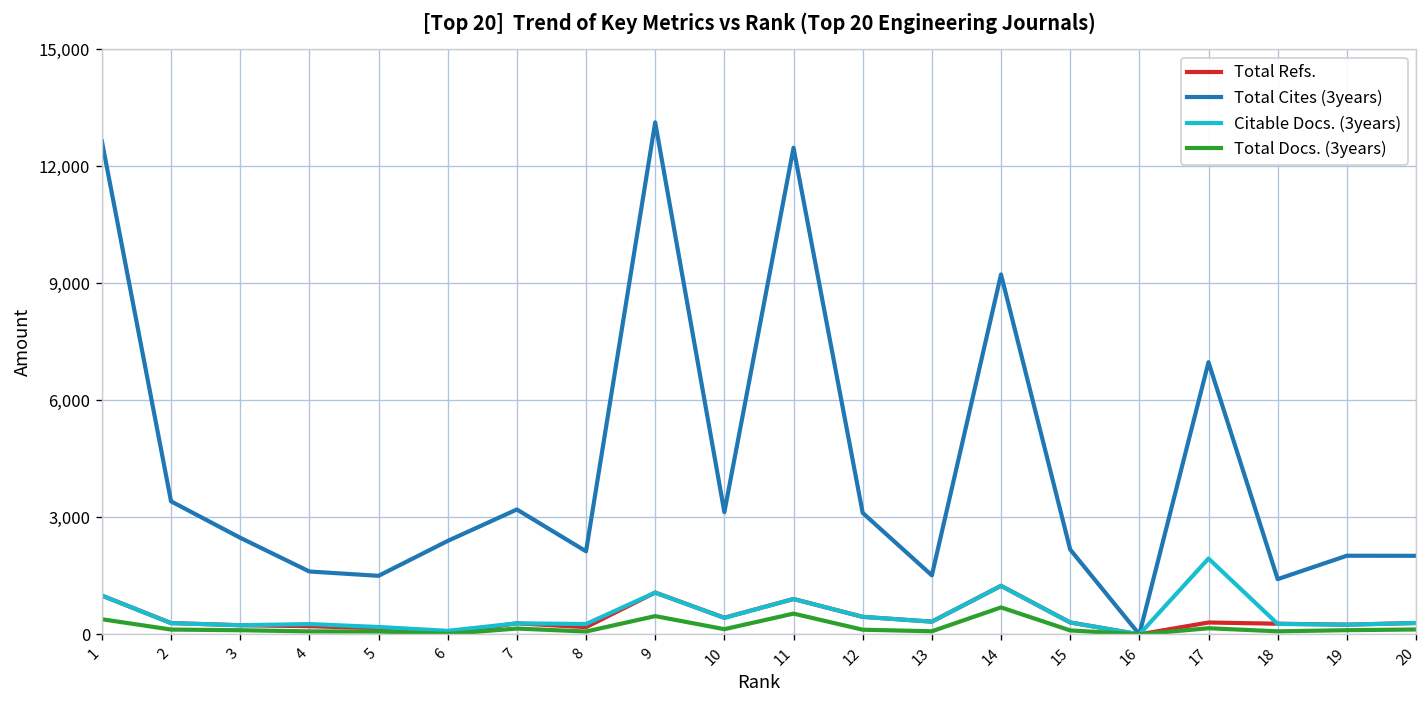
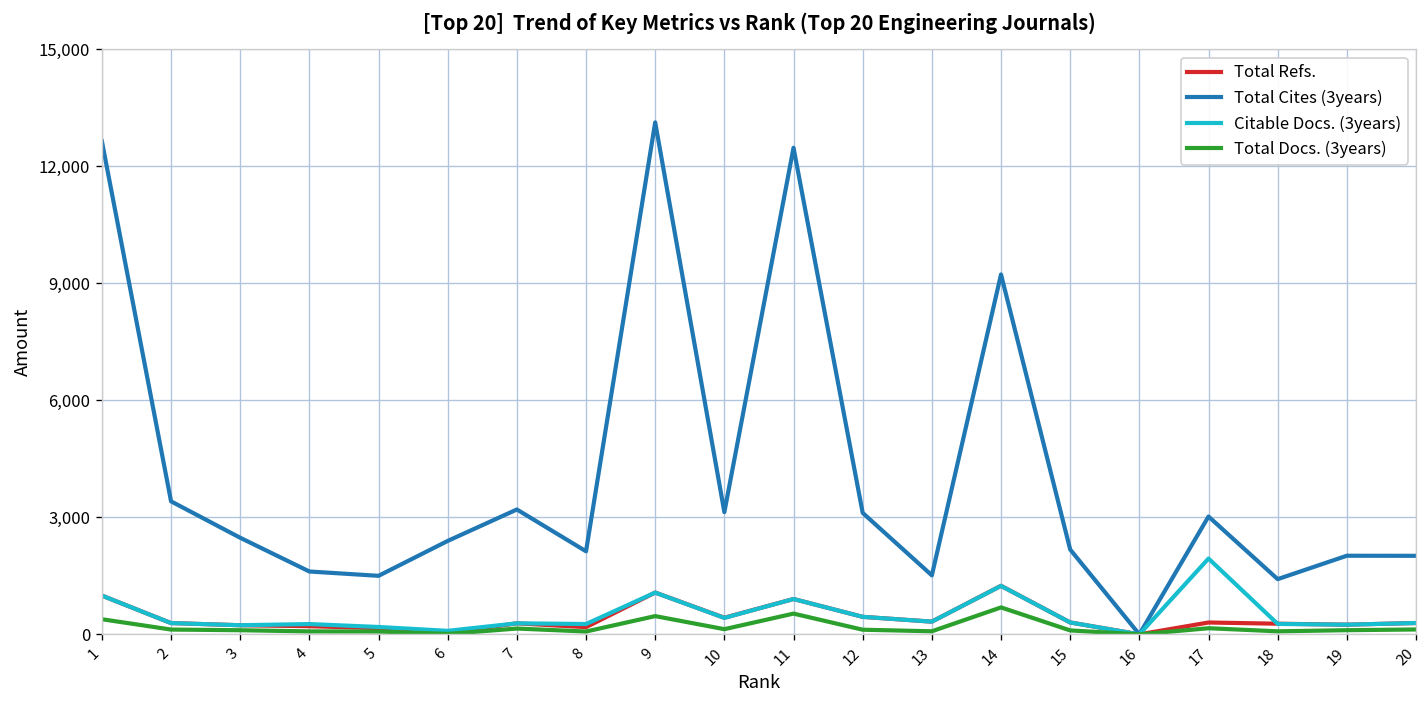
Total Cites (3years), 17: 7,000 -> 3,000
